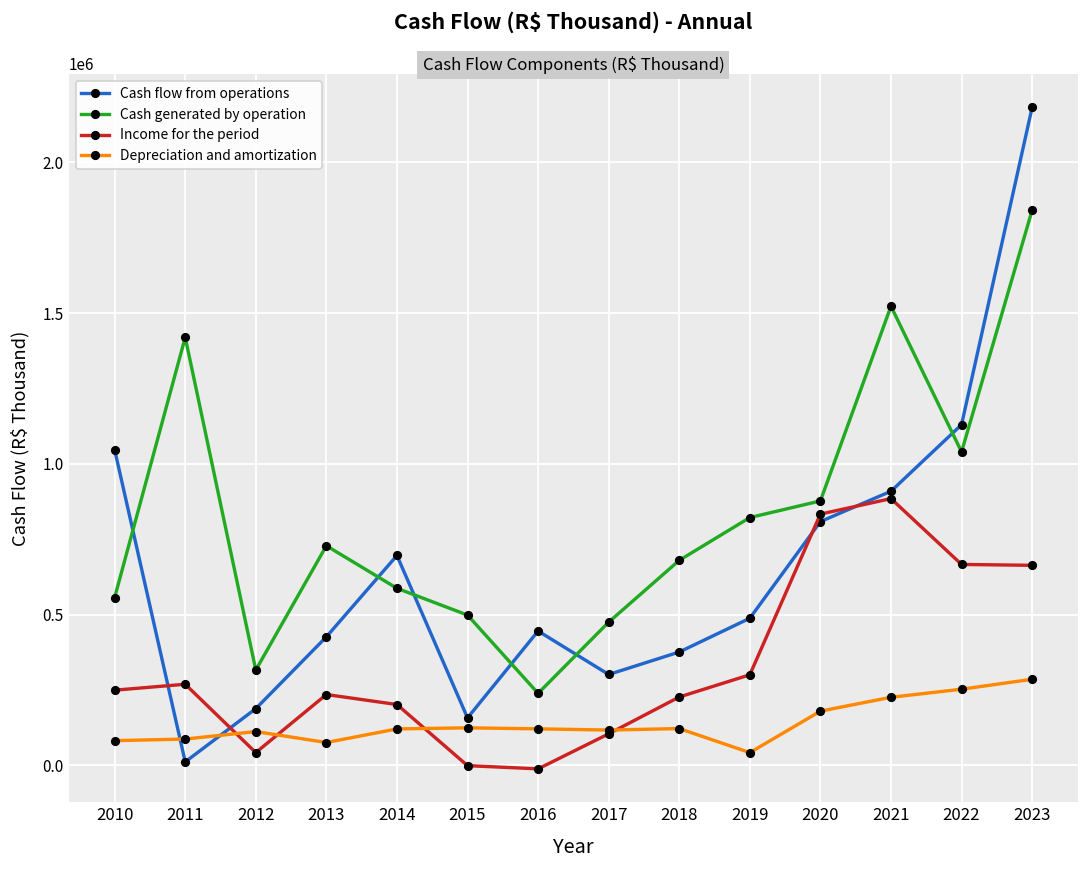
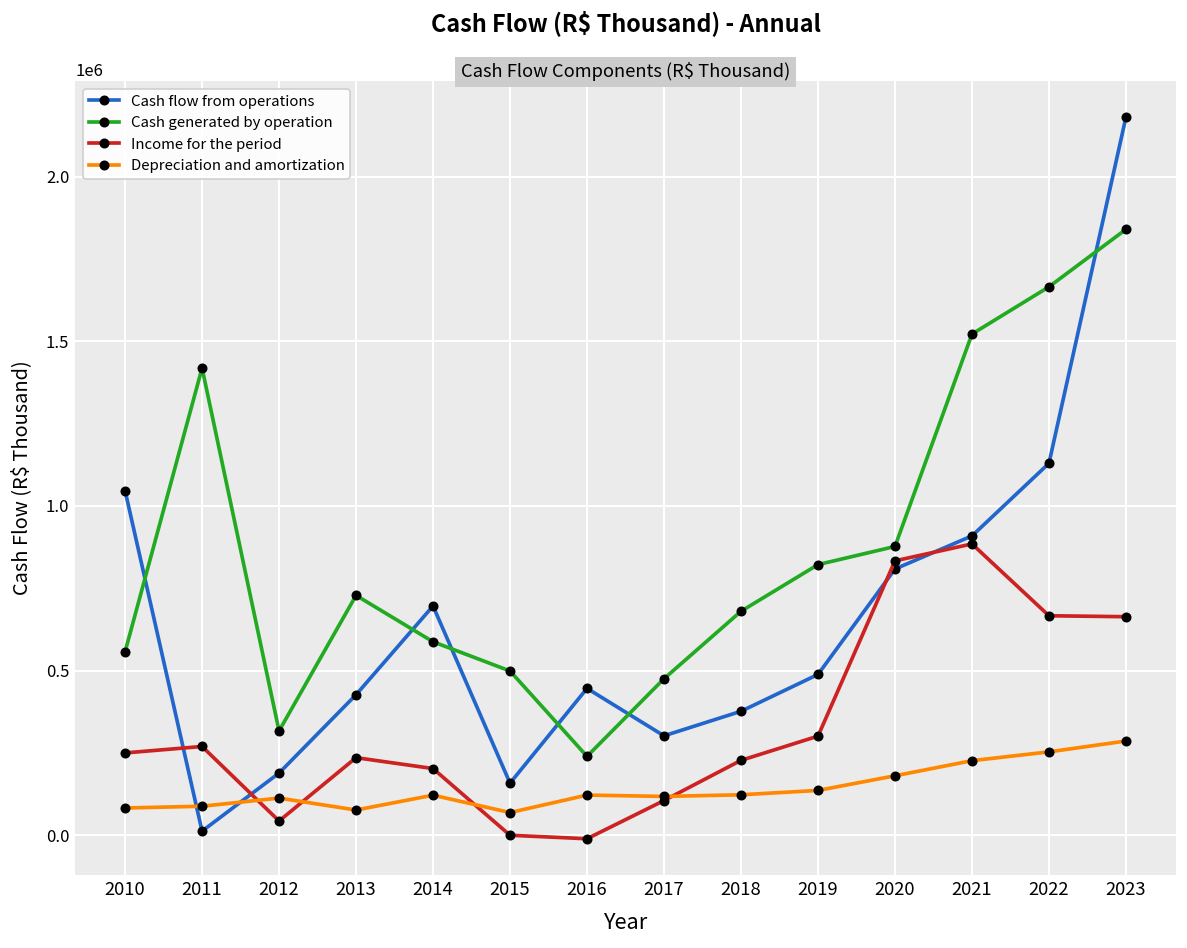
Depreciation and amortization, 2015: 120000 -> 70000
Depreciation and amortization, 2019: 40000 -> 140000
Cash generated by operation, 2022: 1040000 -> 1670000
